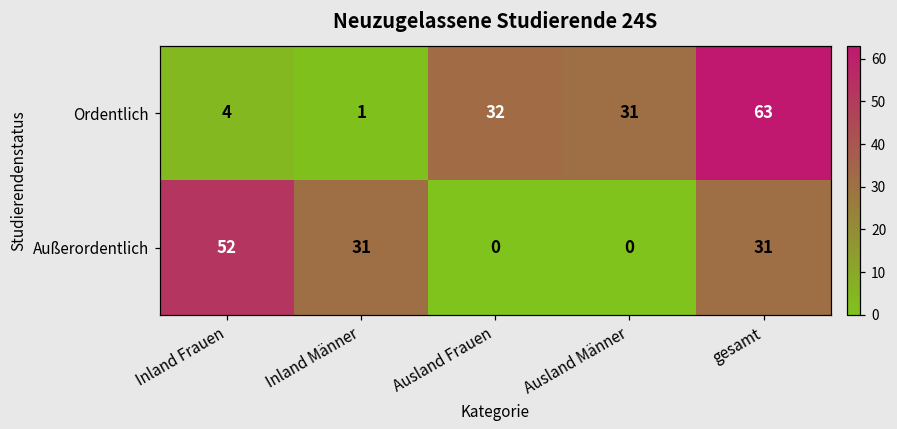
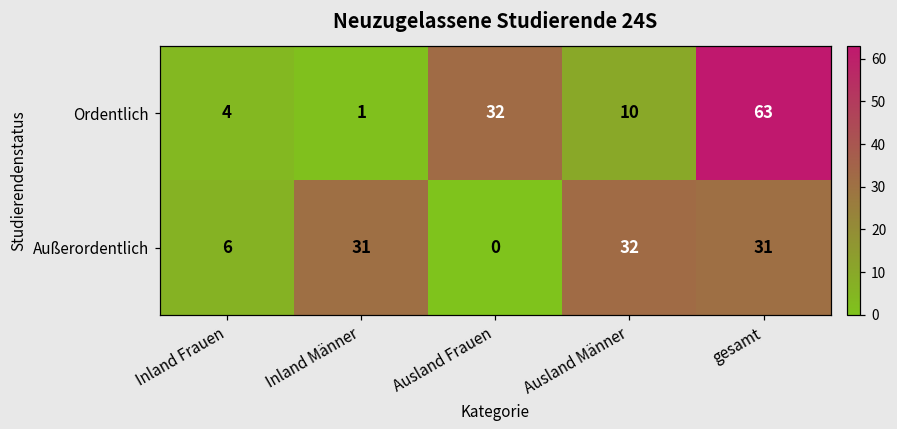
Ordentlich, Ausland Männer: 31 -> 10
Außerordentlich, Inland Frauen: 52 -> 6
Außerordentlich, Ausland Männer: 0 -> 32
